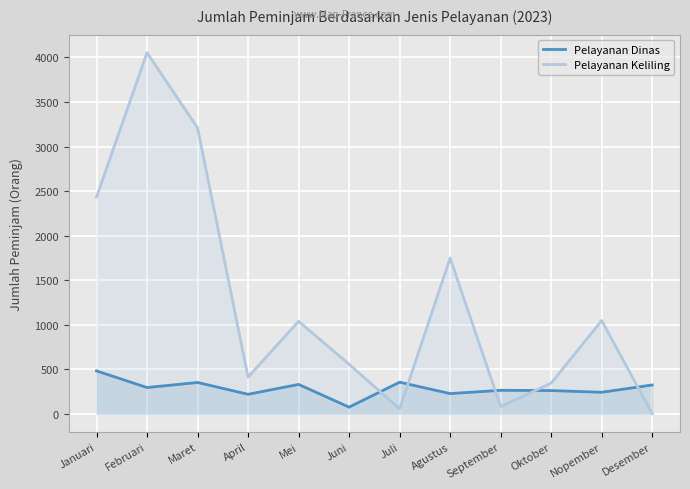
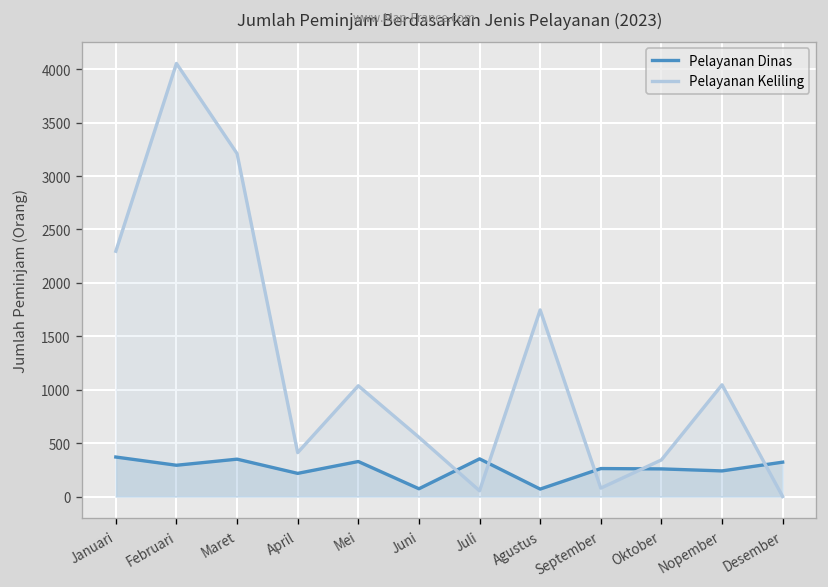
Pelayanan Dinas, Januari: 500 -> 400
Pelayanan Keliling, Januari: 2400 -> 2300
Pelayanan Dinas, Agustus: 200 -> 100
